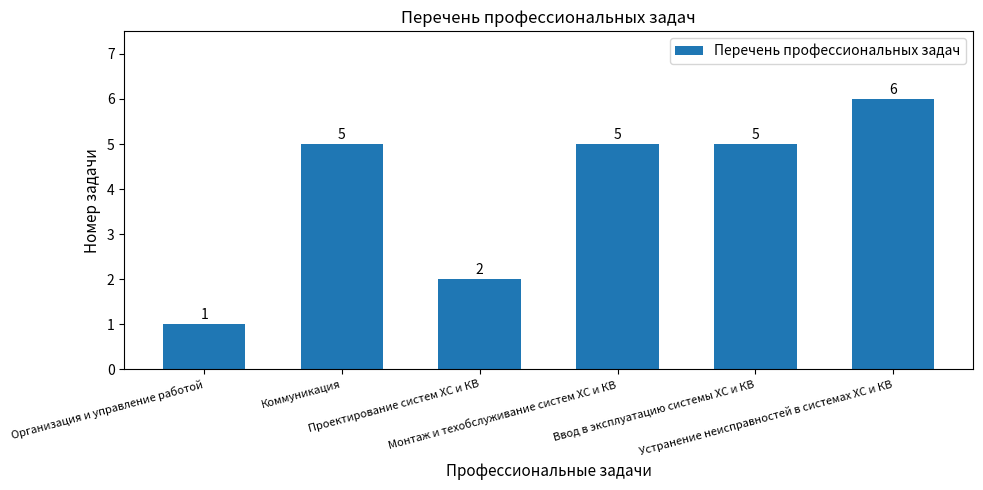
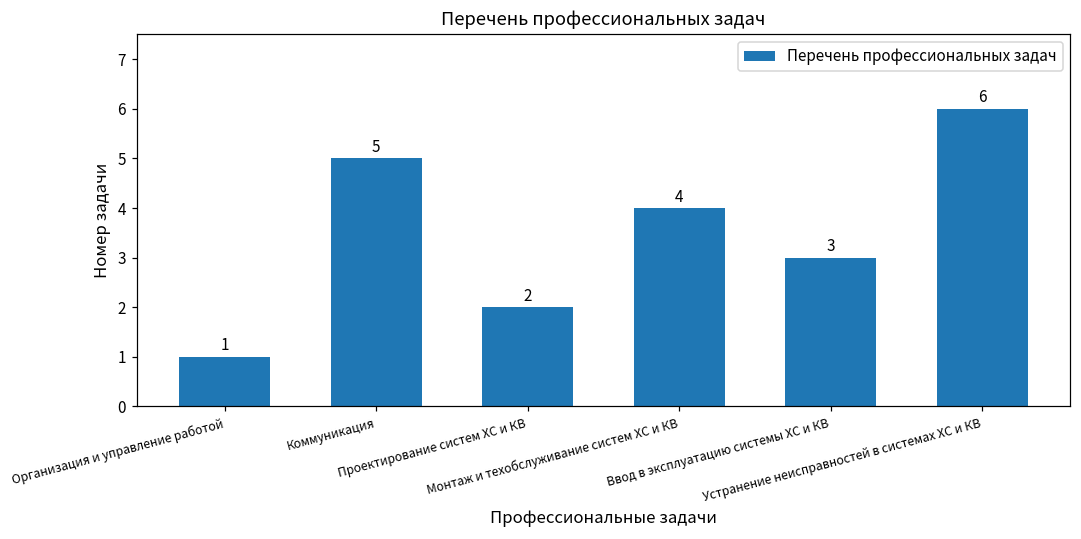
Монтаж и техобслуживание систем ХС и КВ: 5 -> 4
Ввод в эксплуатацию системы ХС и КВ: 5 -> 3
